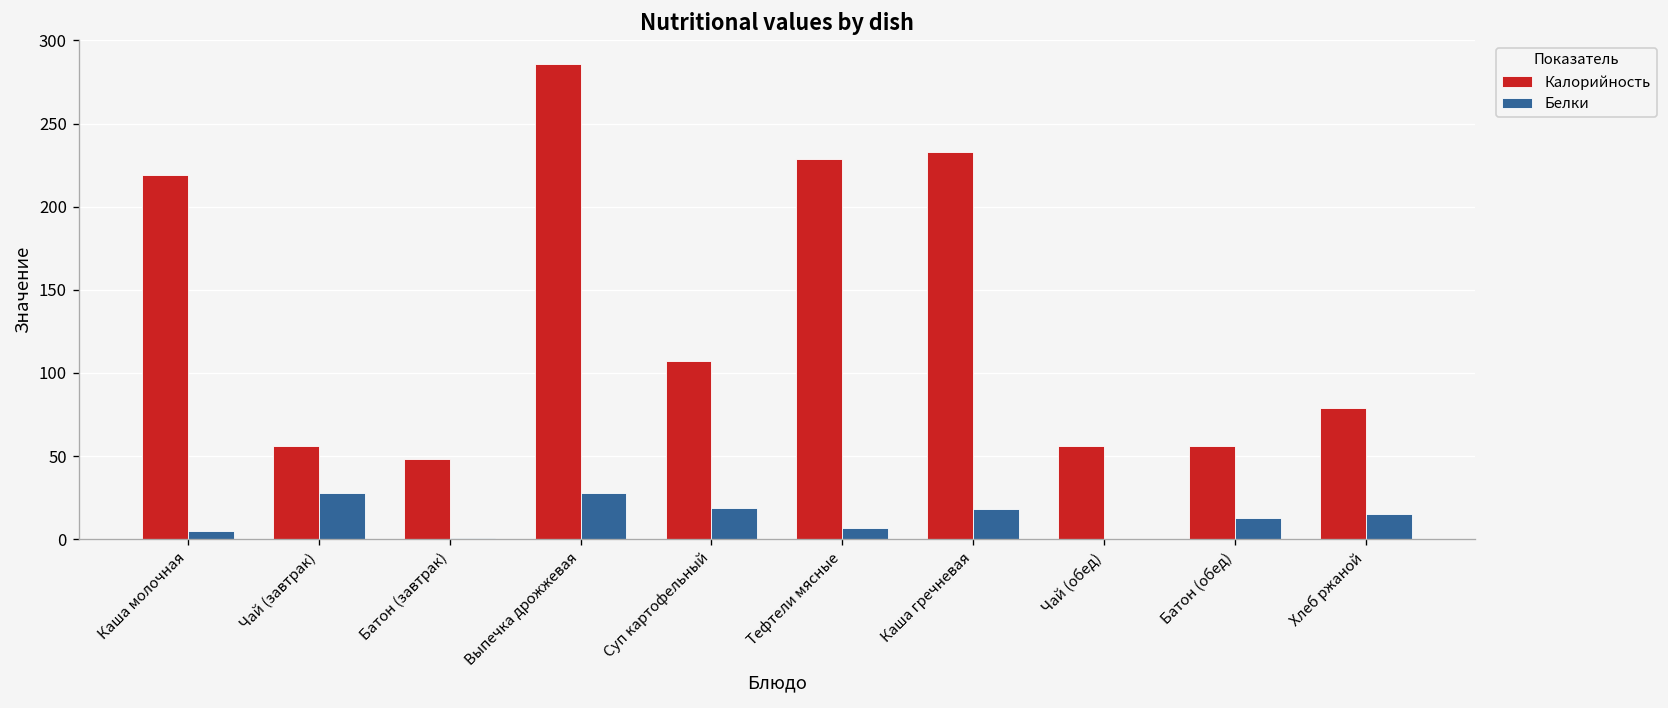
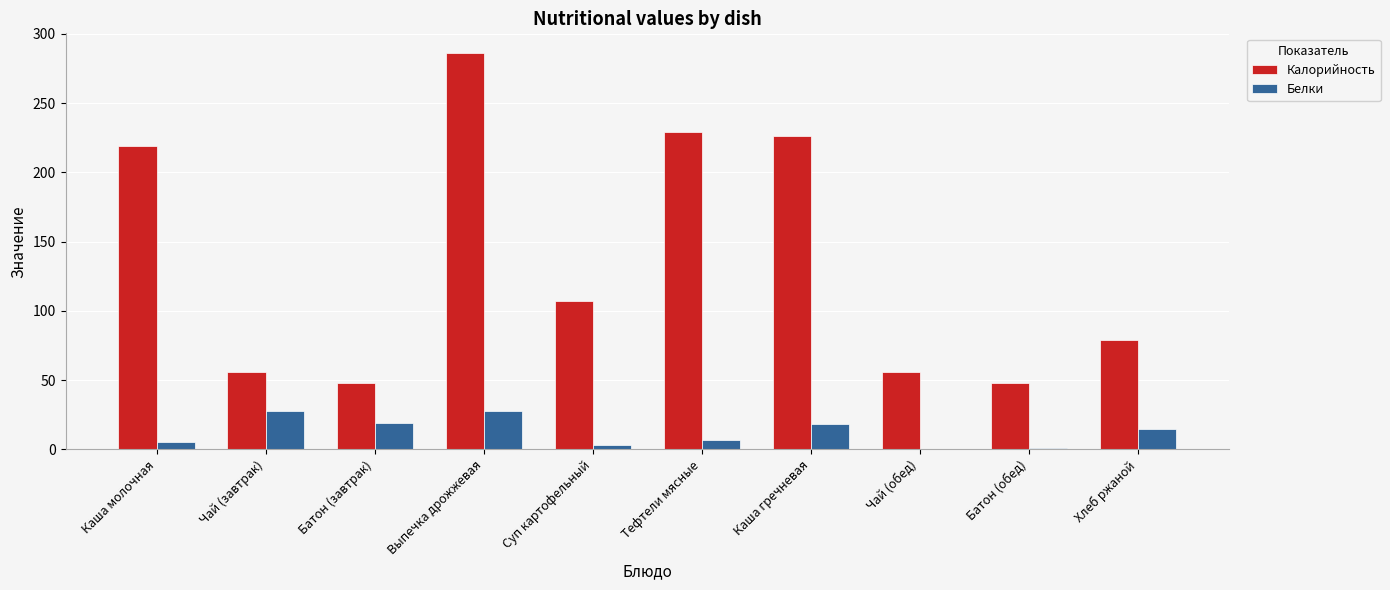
Белки, Батон (завтрак): 1 -> 19
Белки, Суп картофельный: 19 -> 3
Калорийность, Каша гречневая: 233 -> 226
Калорийность, Батон (обед): 56 -> 48
Белки, Батон (обед): 13 -> 1
